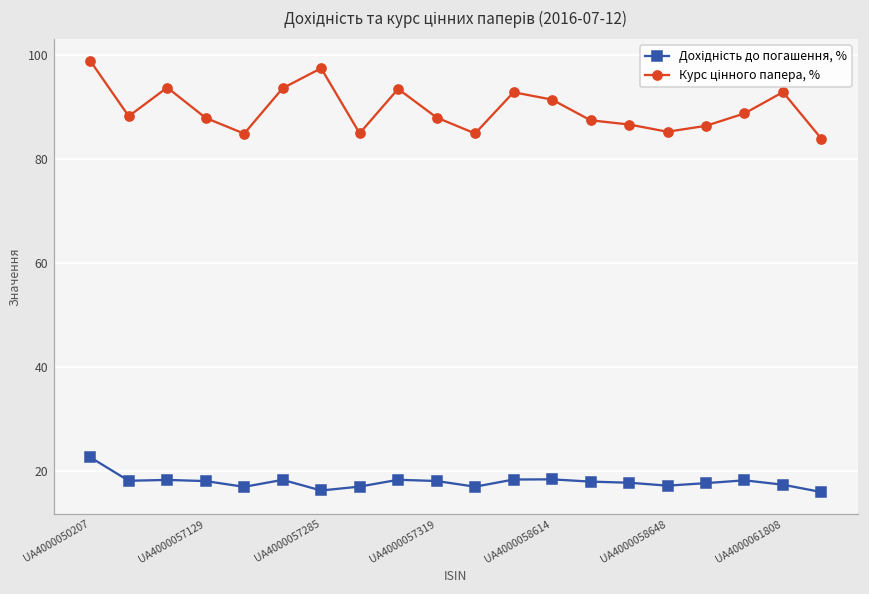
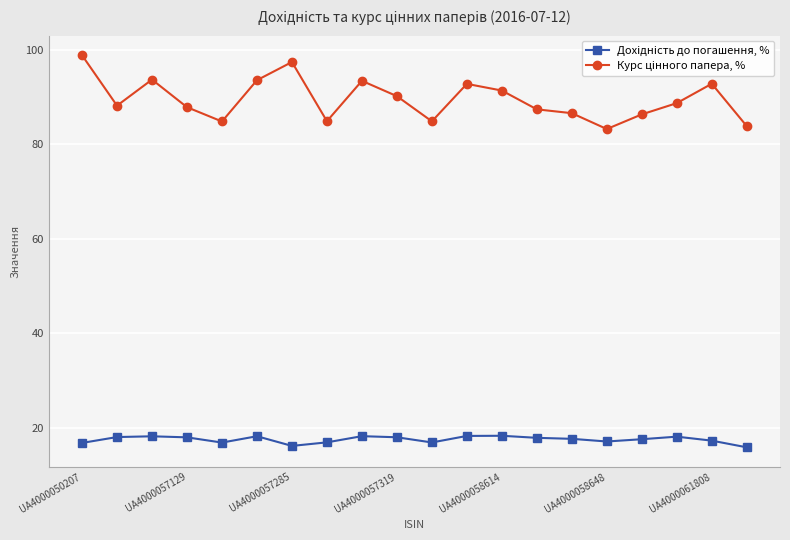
Дохідність до погашення, %, UA4000050207: 23 -> 17
Курс цінного папера, %, UA4000057319: 88 -> 90
Курс цінного папера, %, UA4000058648: 85 -> 83
